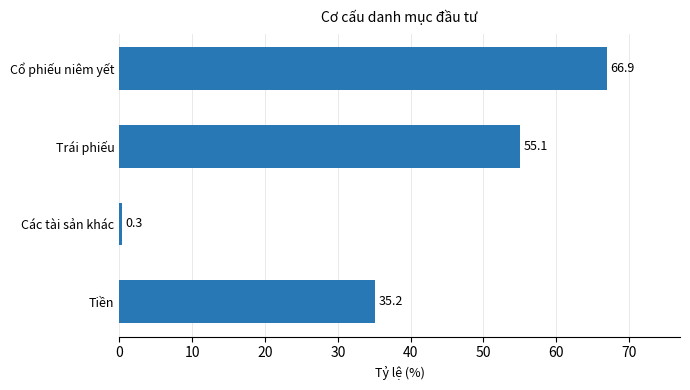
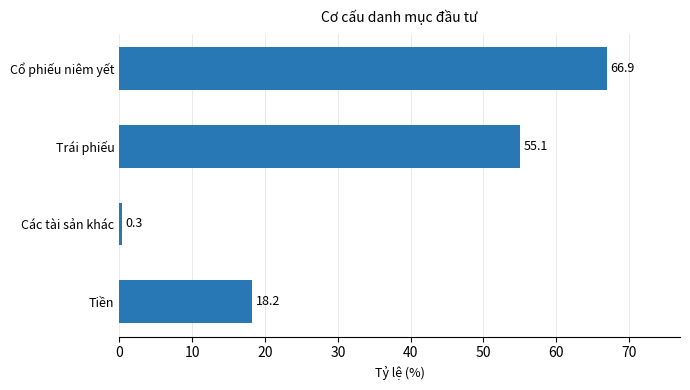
Tiền: 35.2 -> 18.2
